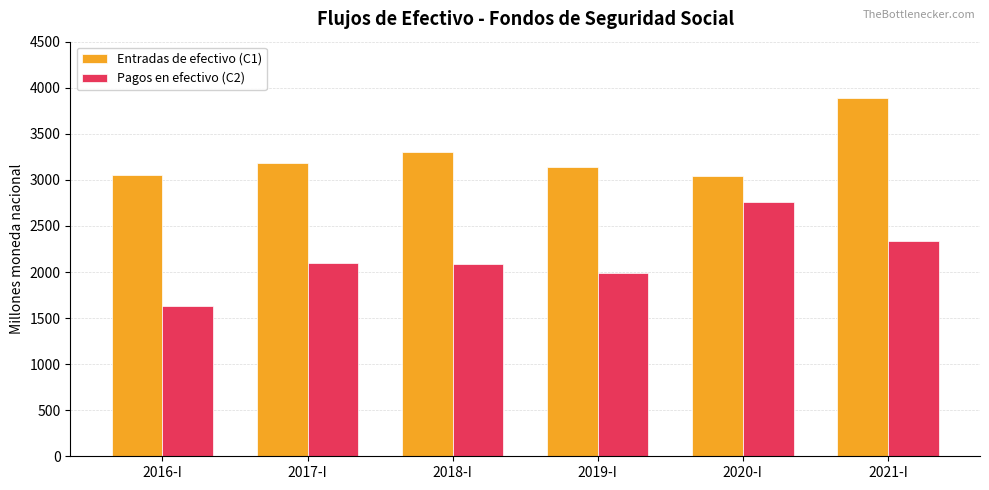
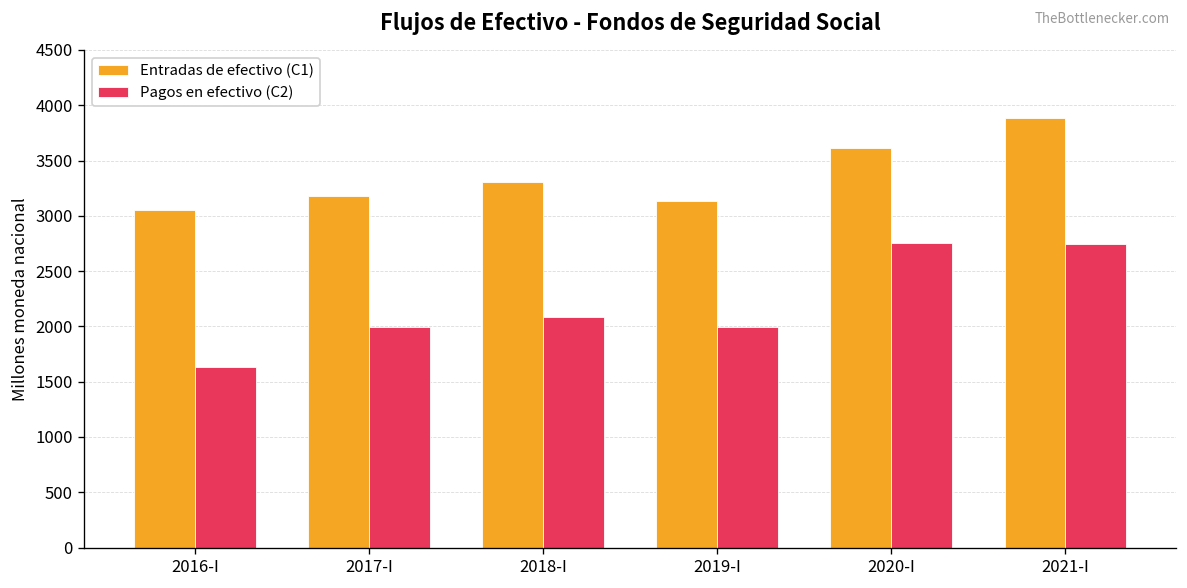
Pagos en efectivo (C2), 2017-I: 2100 -> 2000
Entradas de efectivo (C1), 2020-I: 3000 -> 3600
Pagos en efectivo (C2), 2021-I: 2300 -> 2700
